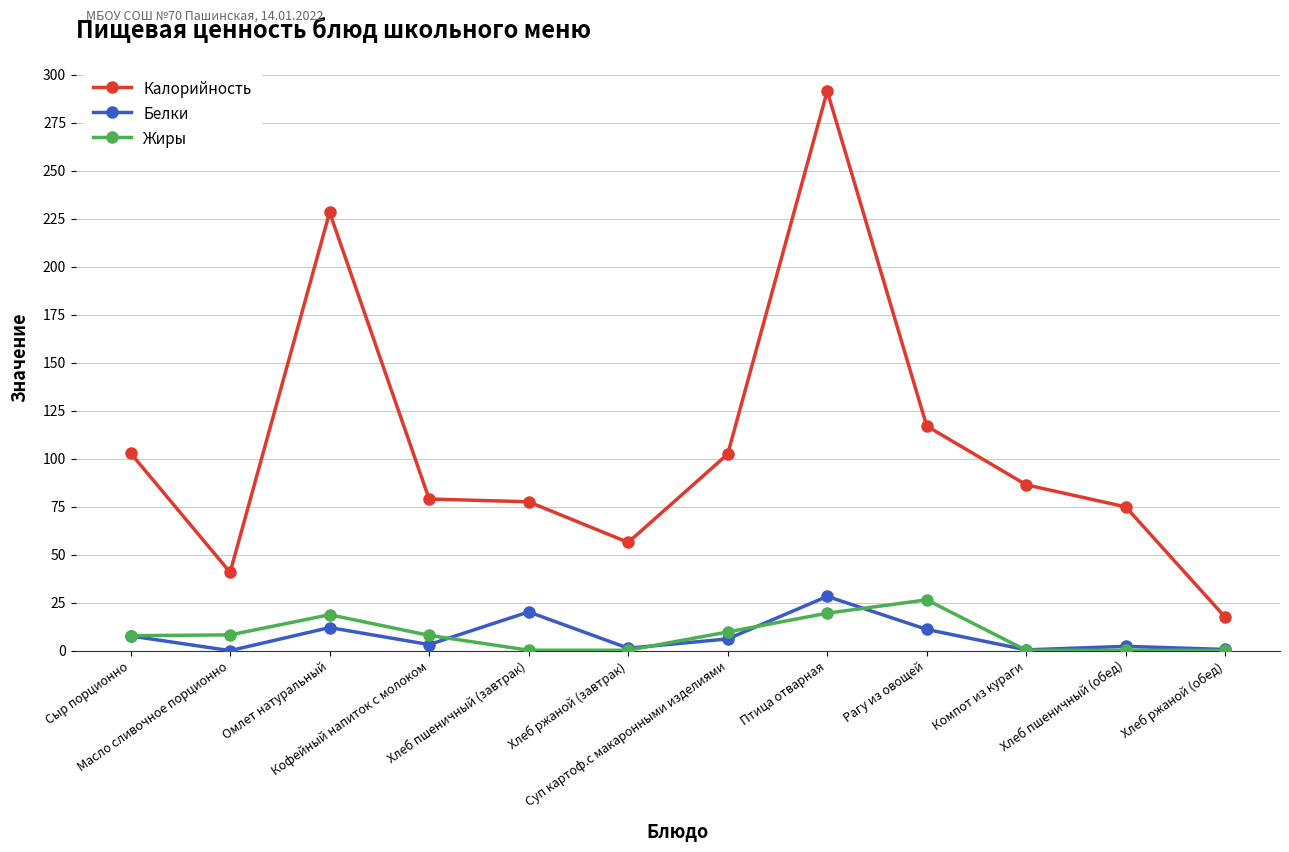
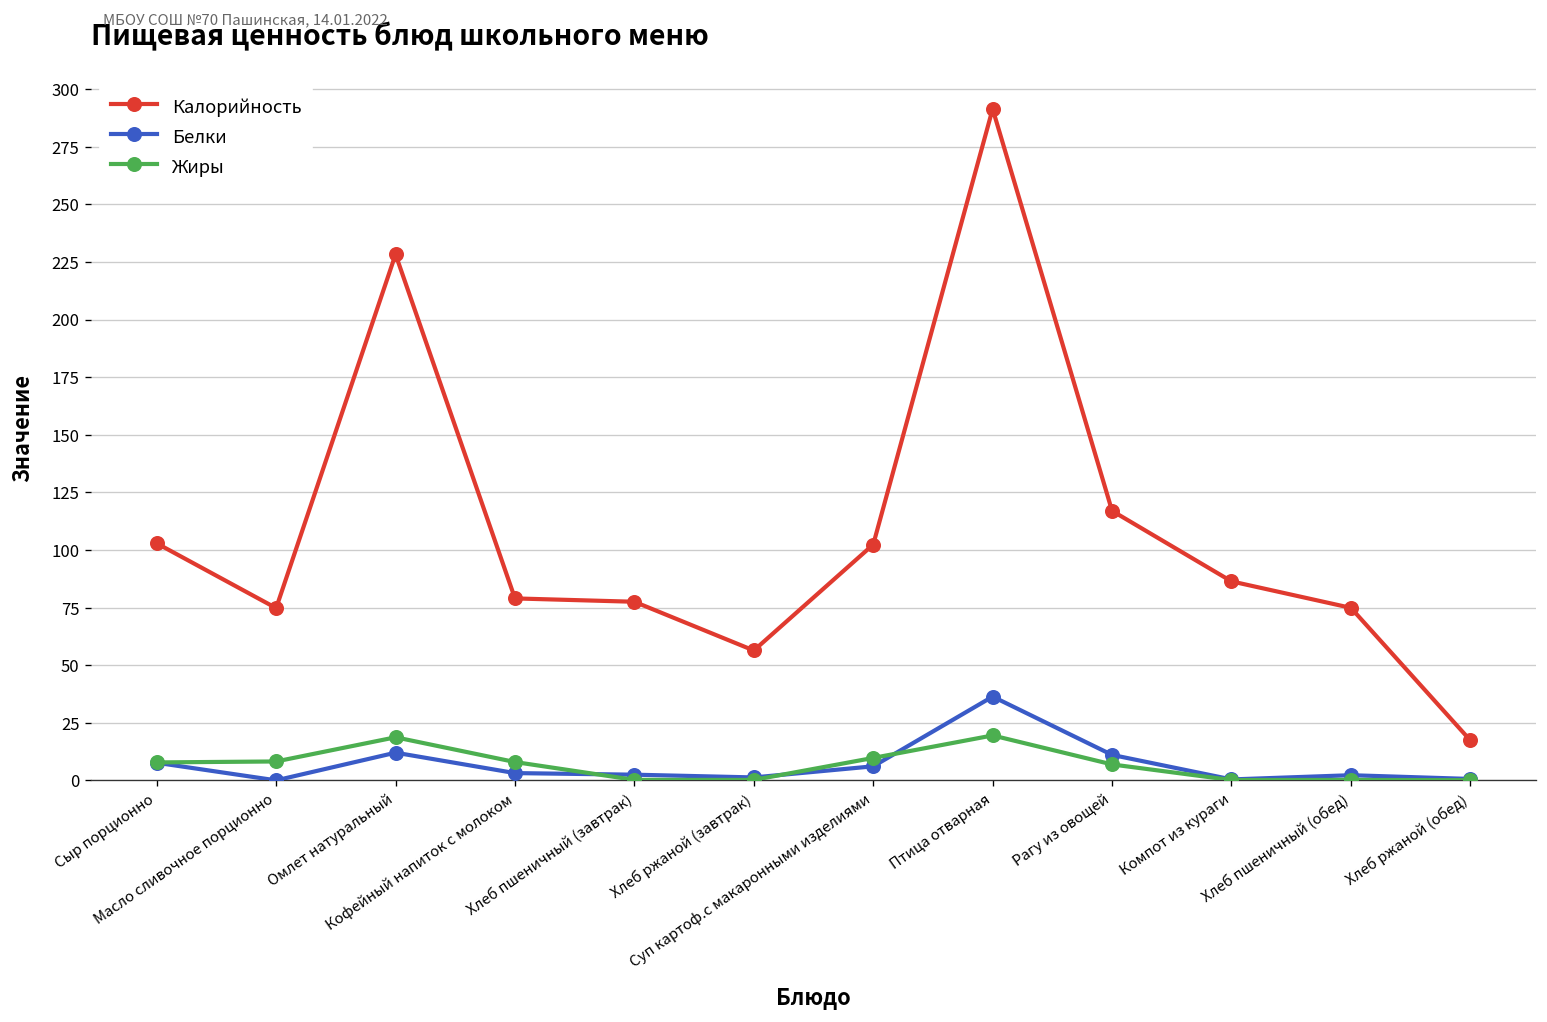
Калорийность, Масло сливочное порционно: 41 -> 75
Белки, Хлеб пшеничный (завтрак): 20 -> 3
Белки, Птица отварная: 28 -> 36
Жиры, Рагу из овощей: 27 -> 7
